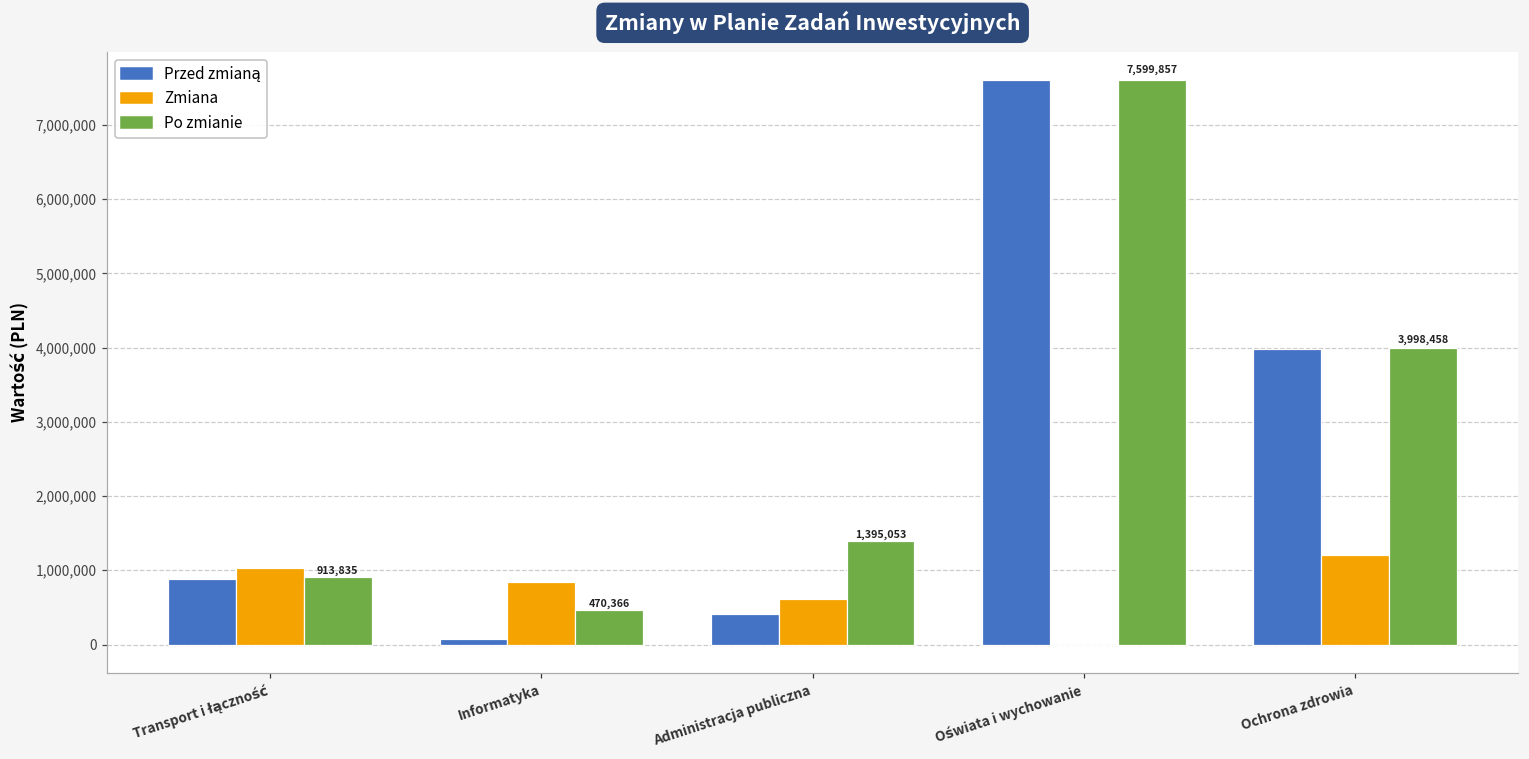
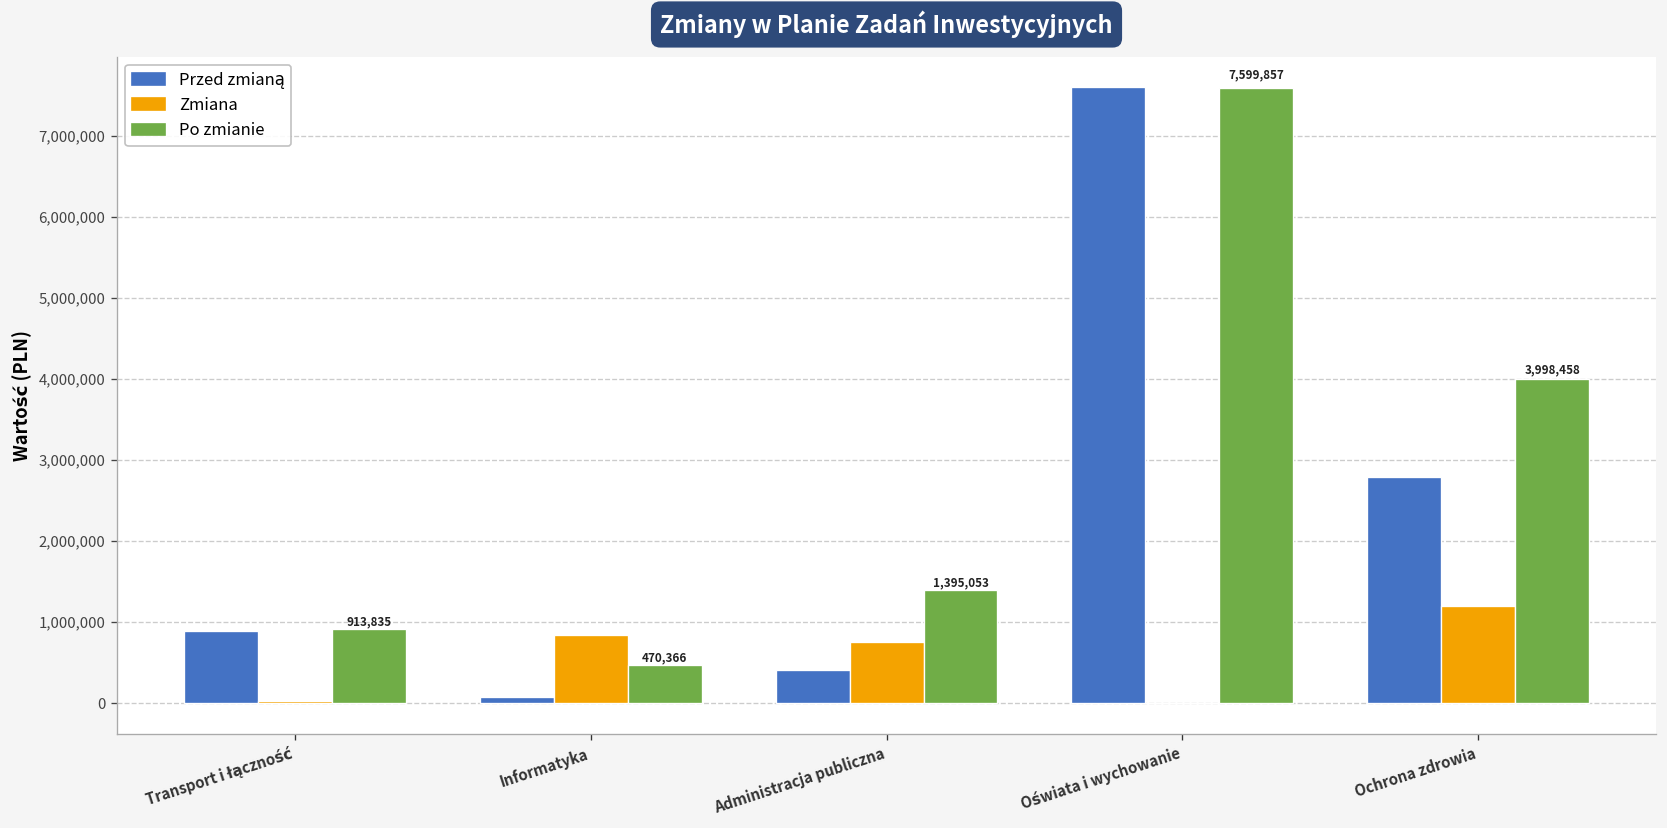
Zmiana, Transport i łączność: 1,000,000 -> 0
Zmiana, Administracja publiczna: 600,000 -> 800,000
Przed zmianą, Ochrona zdrowia: 4,000,000 -> 2,800,000
